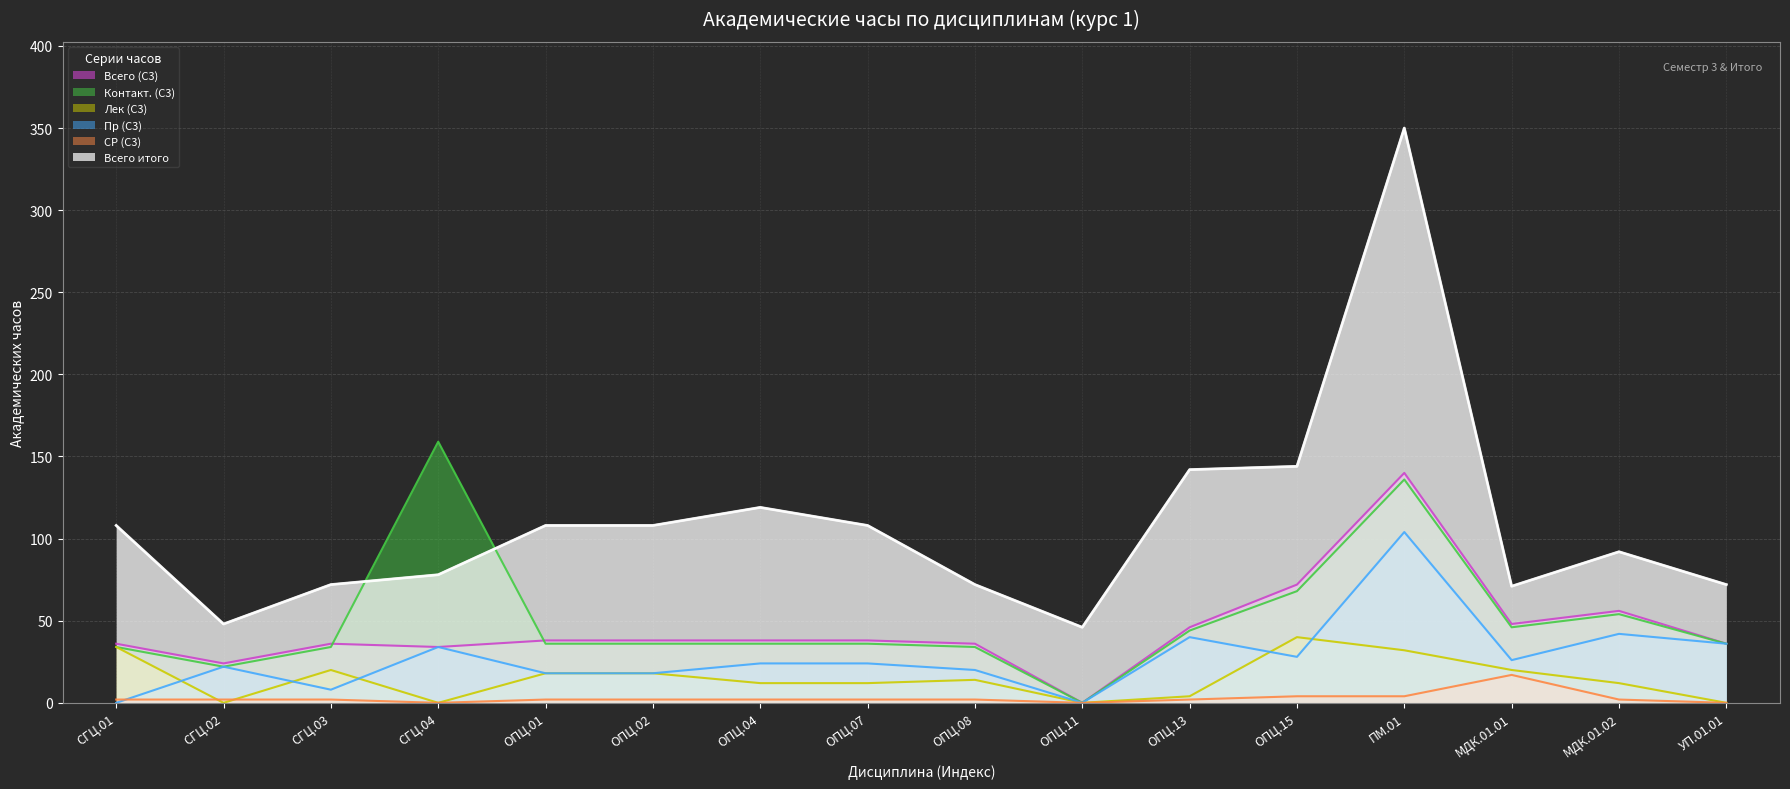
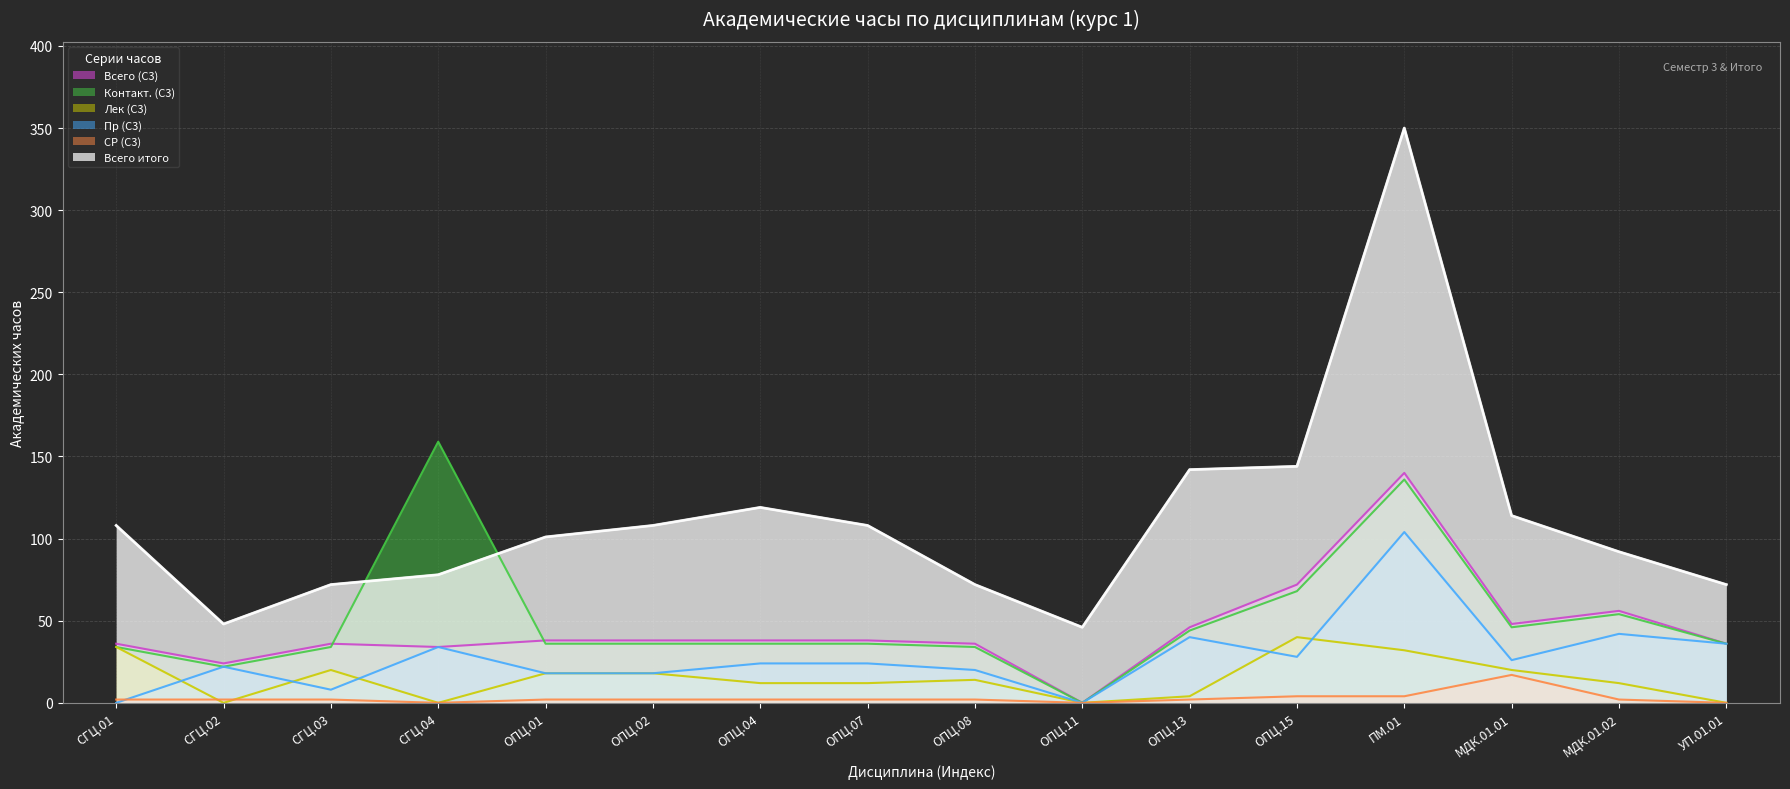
Всего итого, ОПЦ.01: 108 -> 101
Всего итого, МДК.01.01: 71 -> 114
